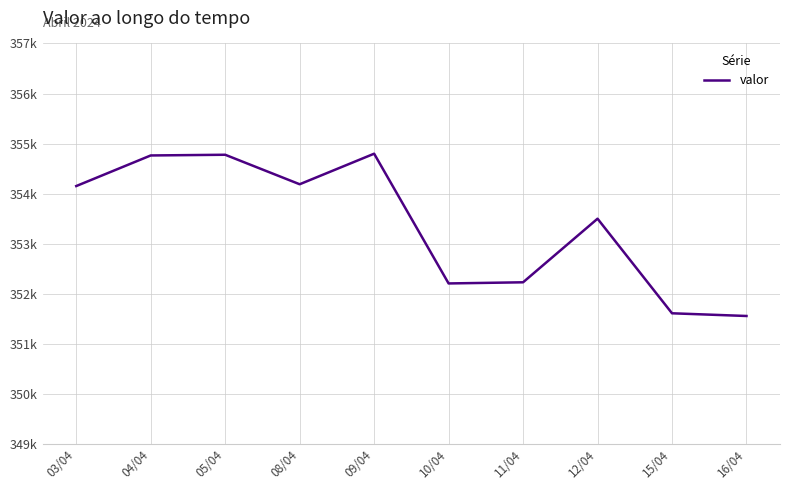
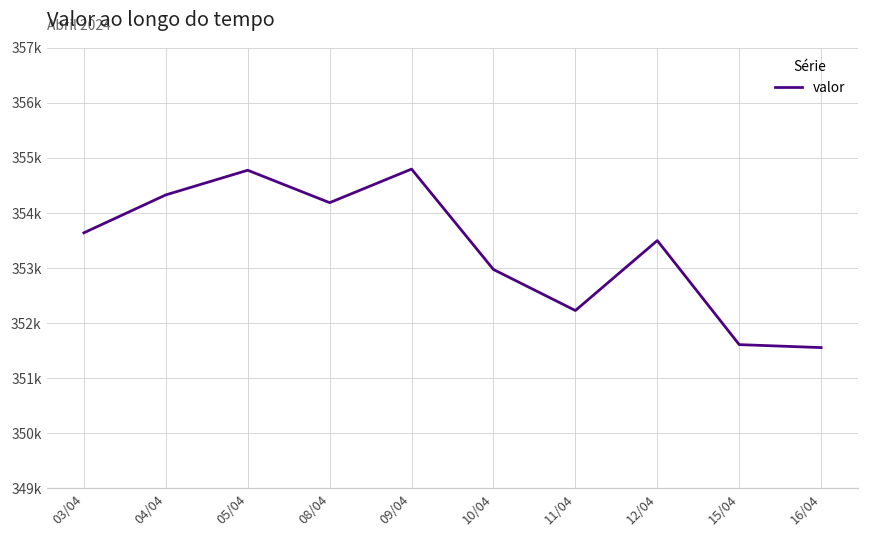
03/04: 354200 -> 353600
04/04: 354800 -> 354300
10/04: 352200 -> 353000
